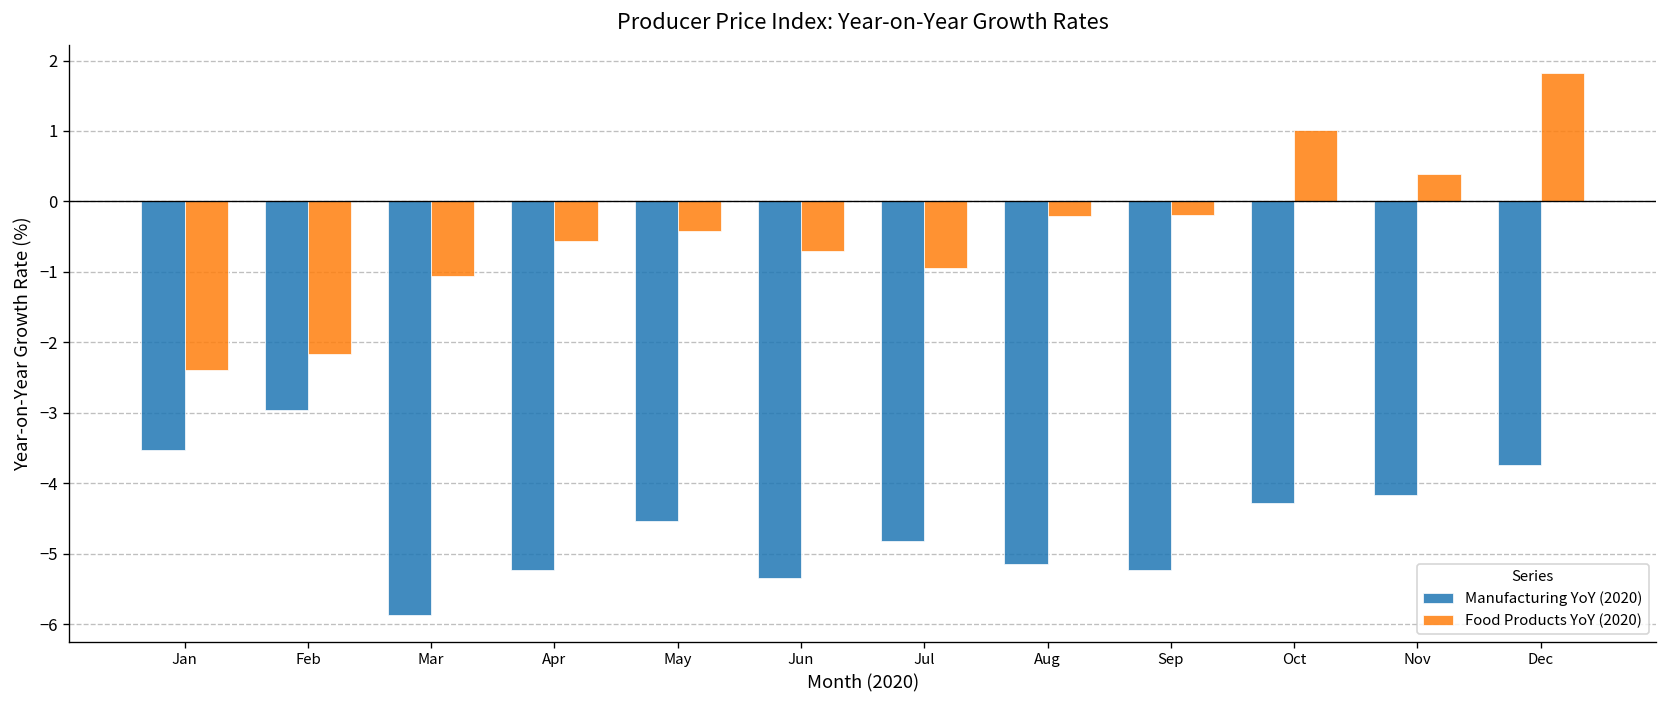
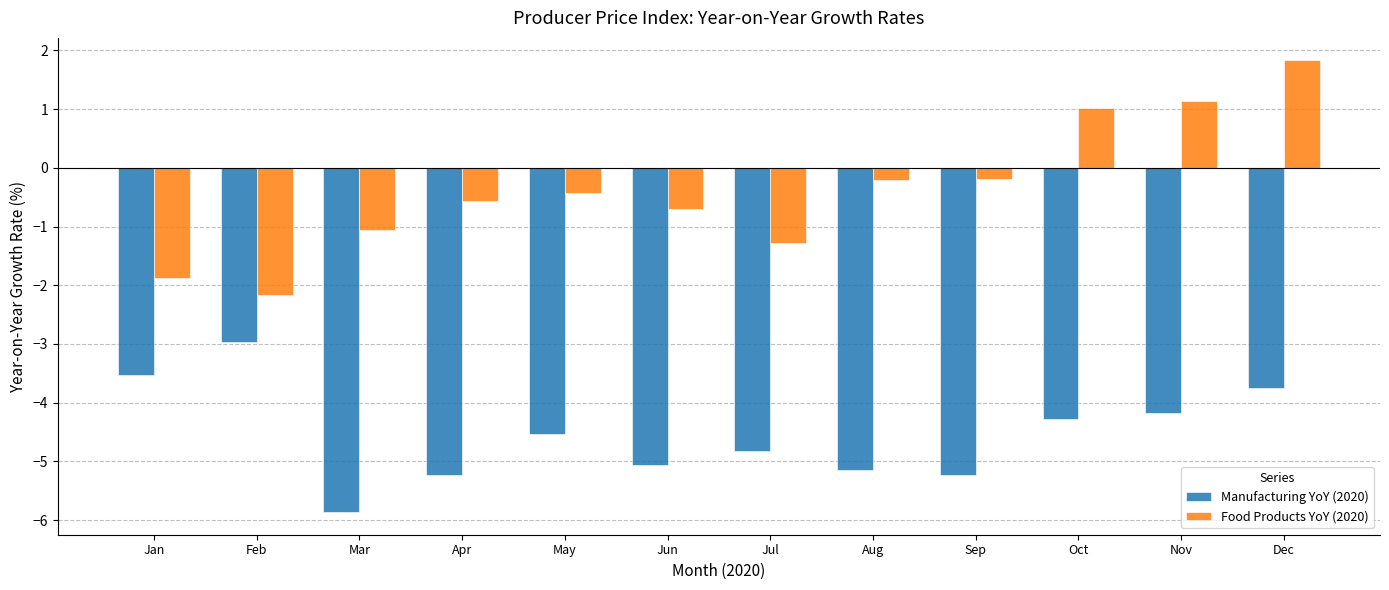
Food Products YoY (2020), Jan: -2.4 -> -1.9
Manufacturing YoY (2020), Jun: -5.3 -> -5.1
Food Products YoY (2020), Jul: -0.9 -> -1.3
Food Products YoY (2020), Nov: 0.4 -> 1.1
